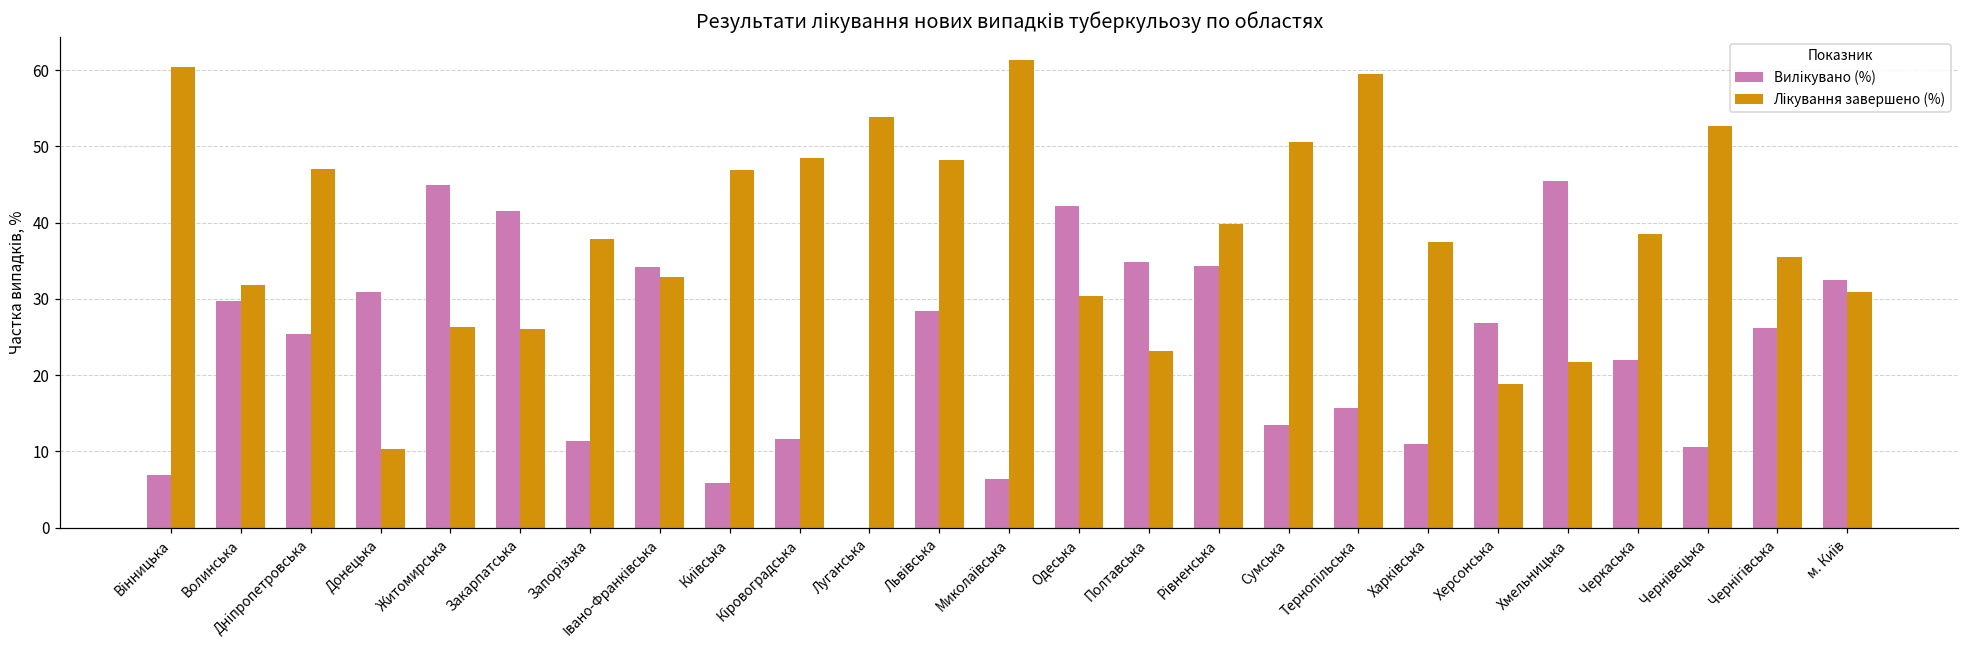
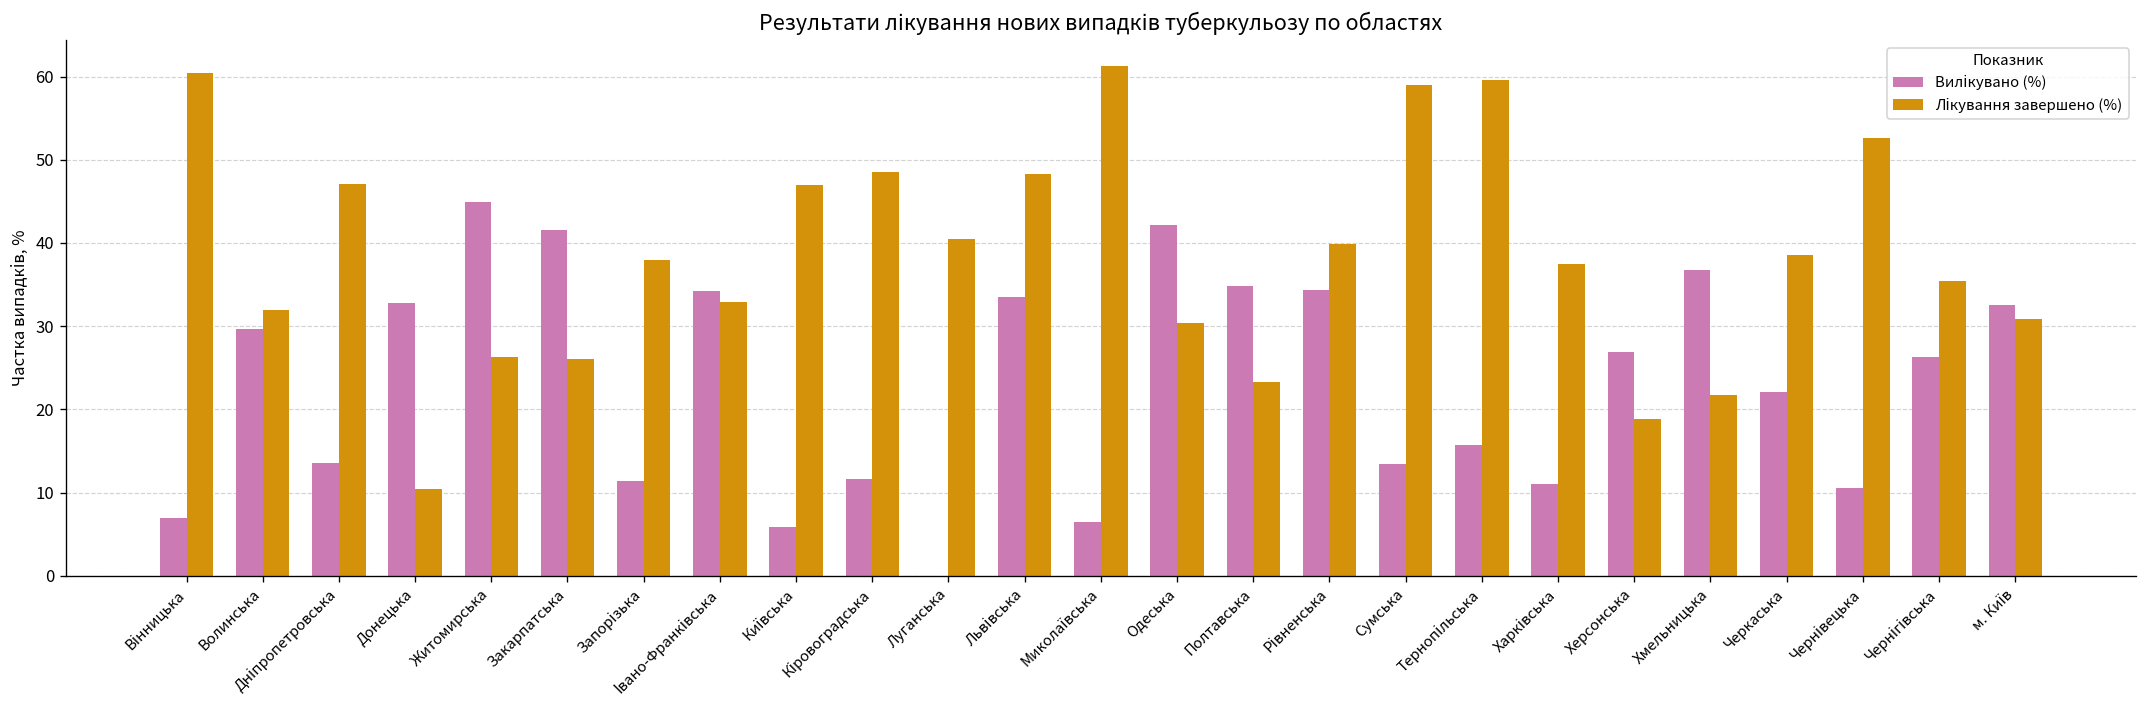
Вилікувано (%), Дніпропетровська: 25 -> 14
Вилікувано (%), Донецька: 31 -> 33
Лікування завершено (%), Луганська: 54 -> 40
Вилікувано (%), Львівська: 28 -> 34
Лікування завершено (%), Сумська: 51 -> 59
Вилікувано (%), Хмельницька: 46 -> 37
